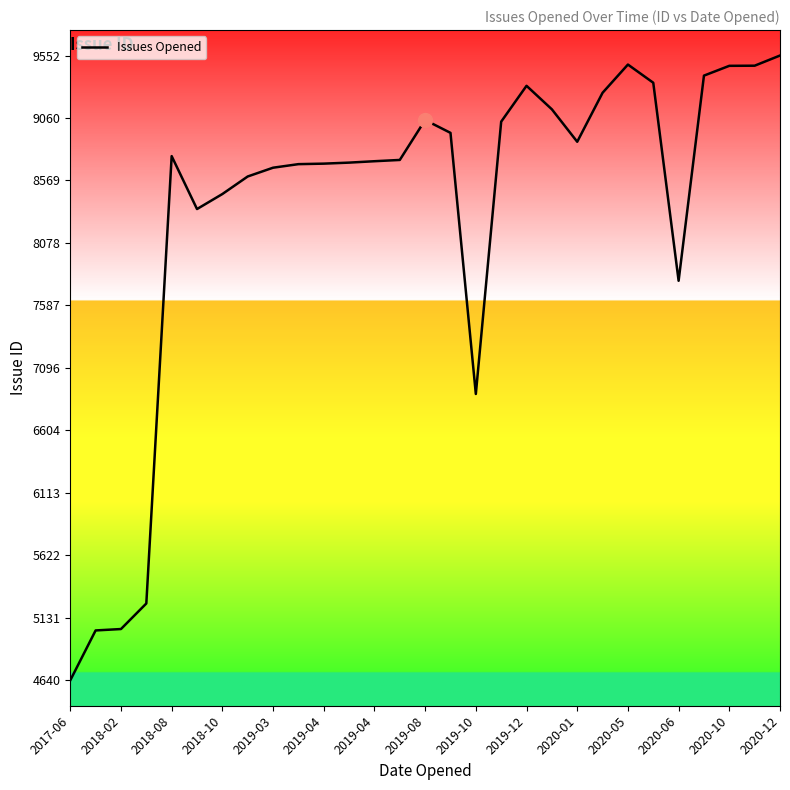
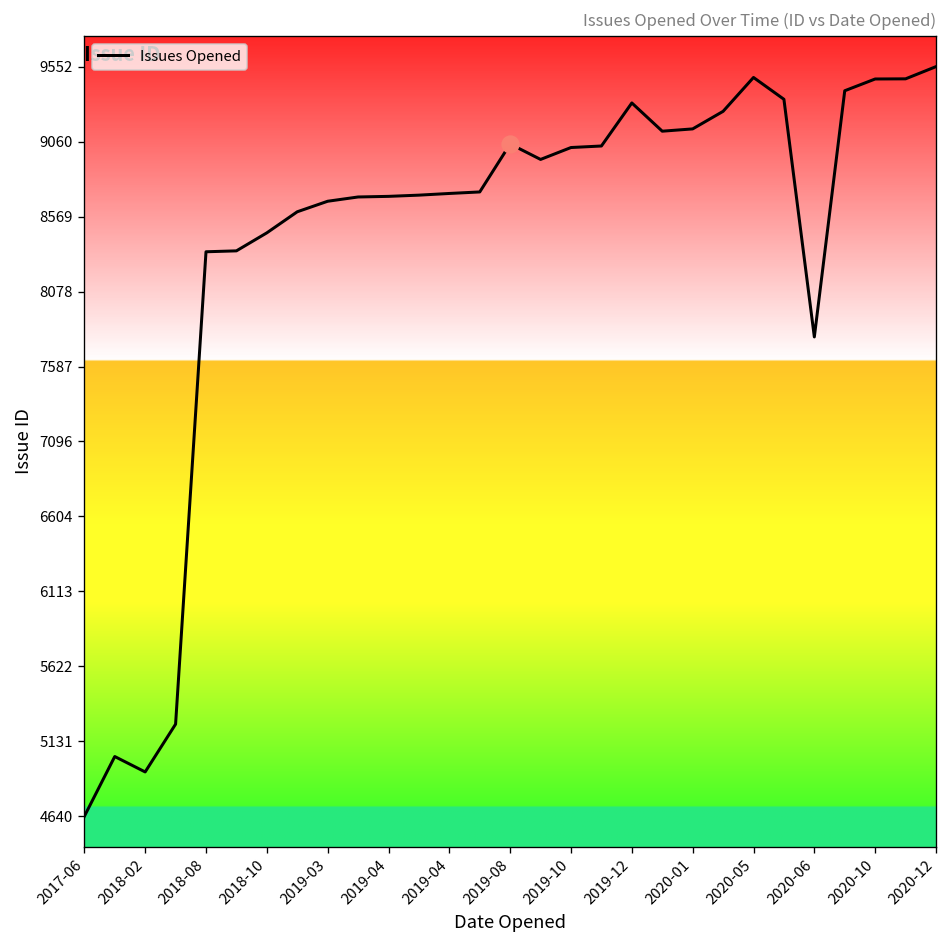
Issues Opened, 2018-02: 5040 -> 4930
Issues Opened, 2018-08: 8760 -> 8340
Issues Opened, 2019-10: 6890 -> 9020
Issues Opened, 2020-01: 8870 -> 9140
